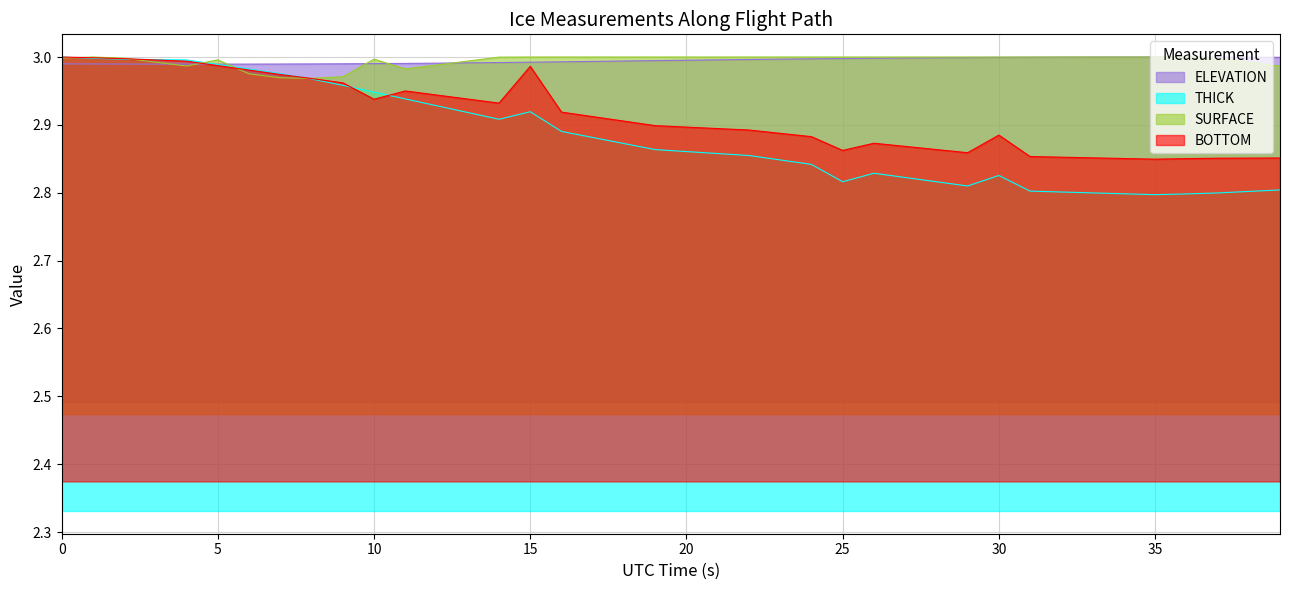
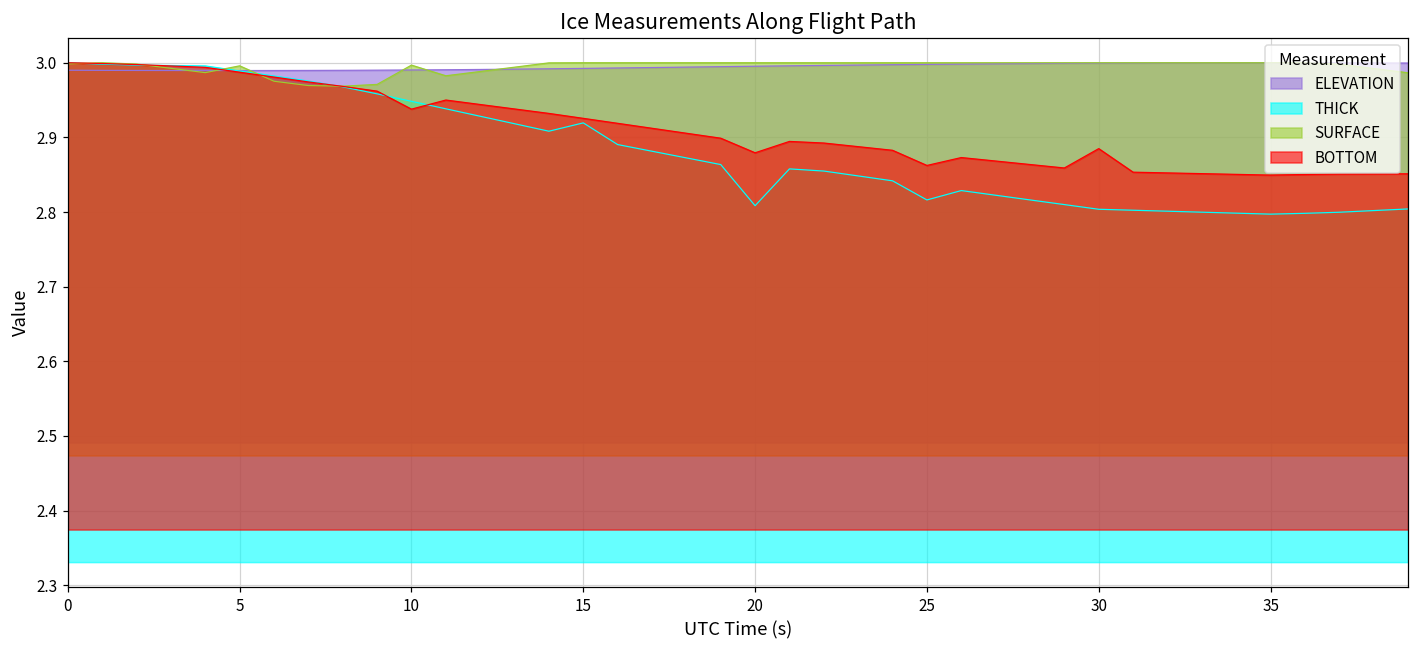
BOTTOM, 15: 2.99 -> 2.93
THICK, 20: 2.86 -> 2.81
BOTTOM, 20: 2.90 -> 2.88
THICK, 30: 2.83 -> 2.80
